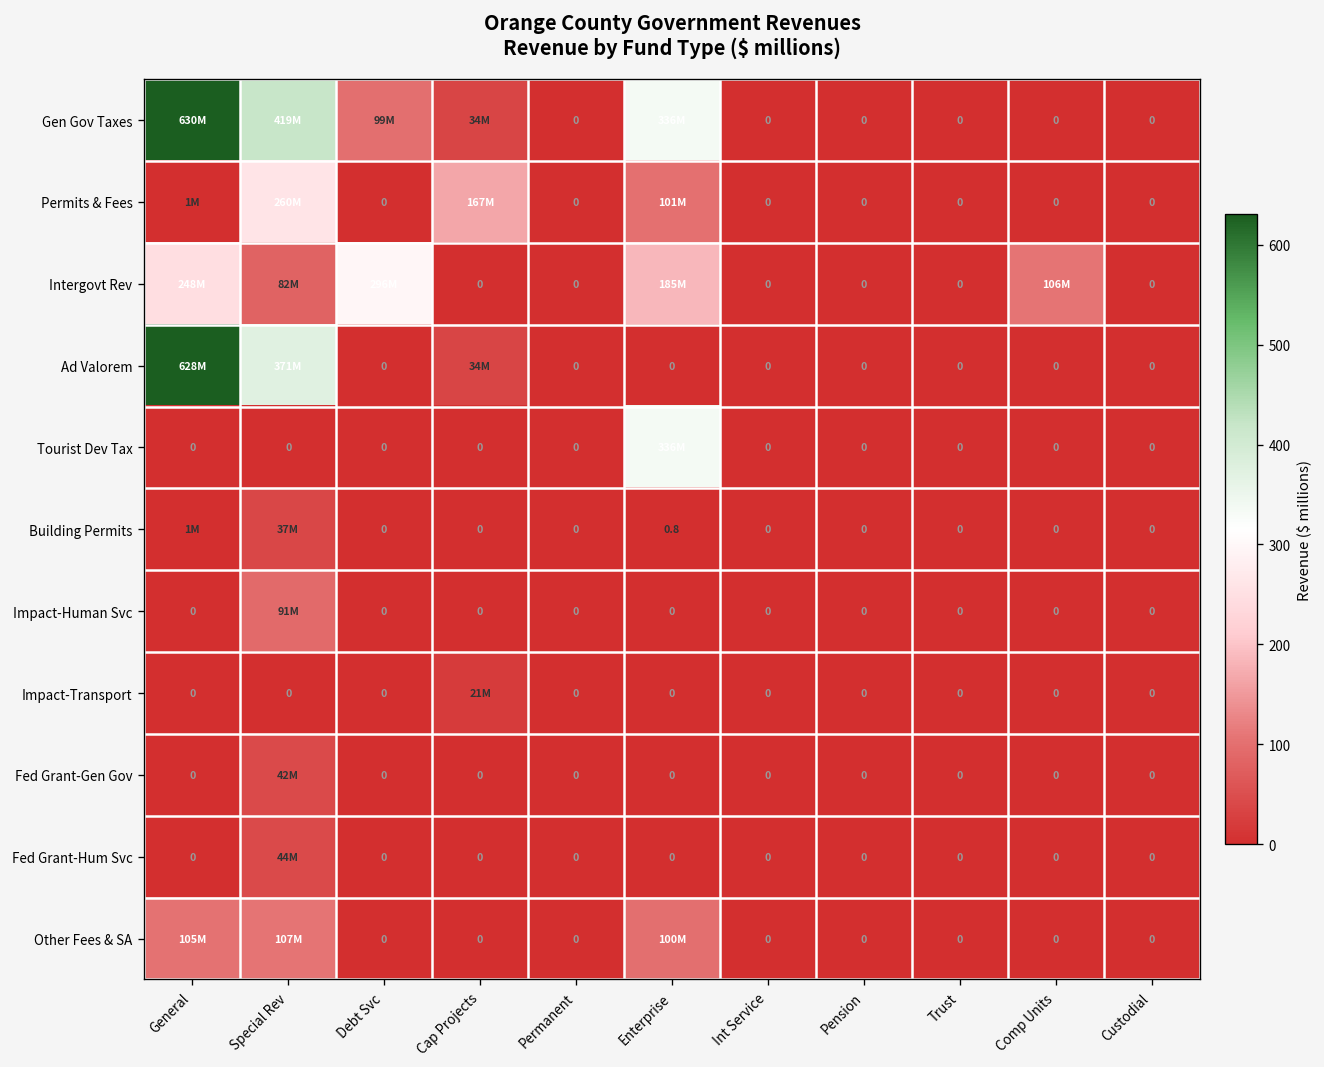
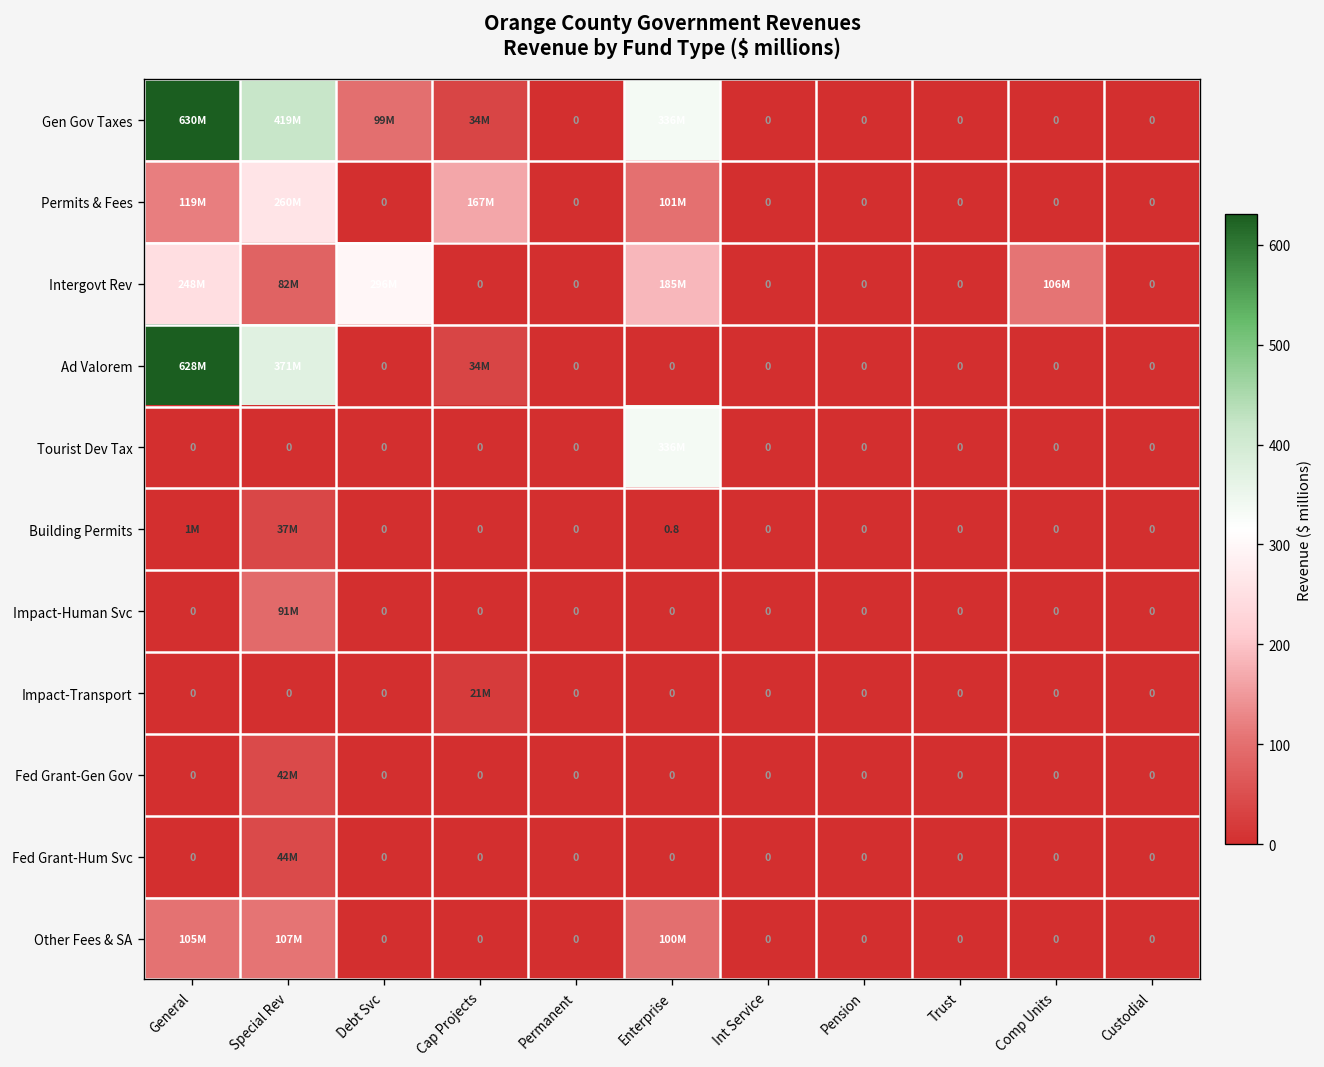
Permits & Fees, General: 1M -> 119M
